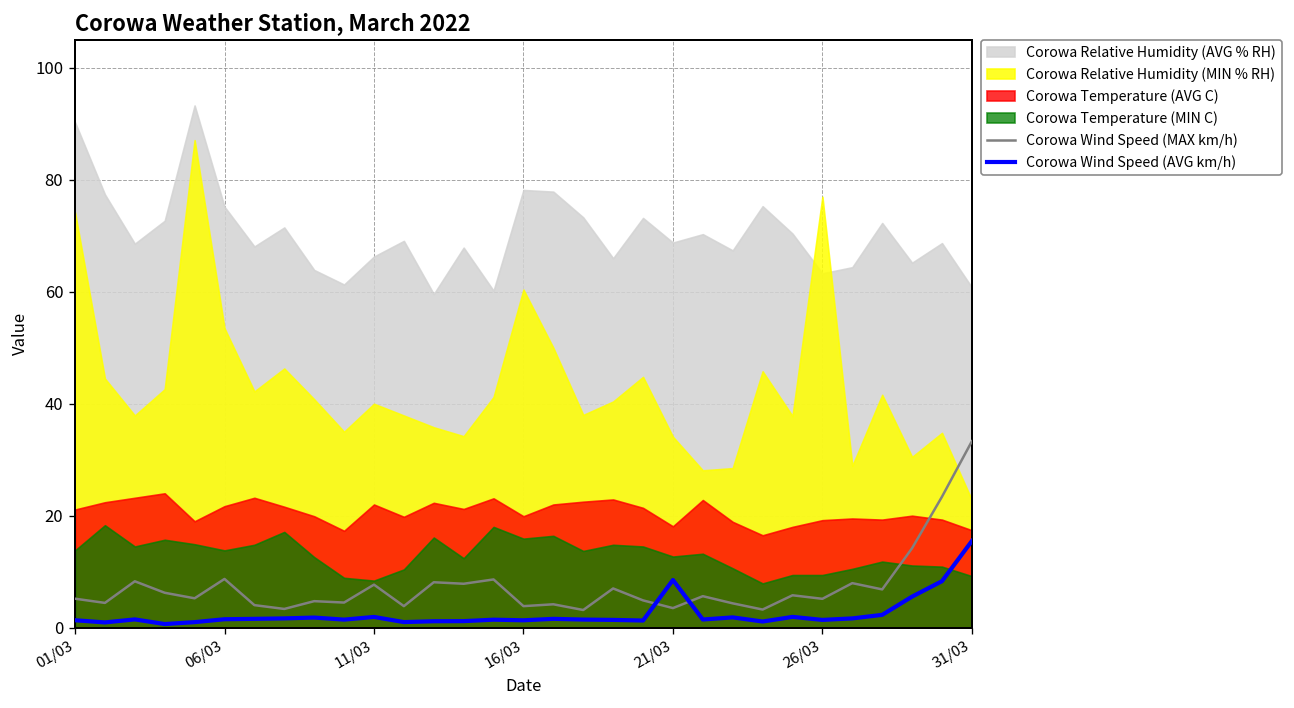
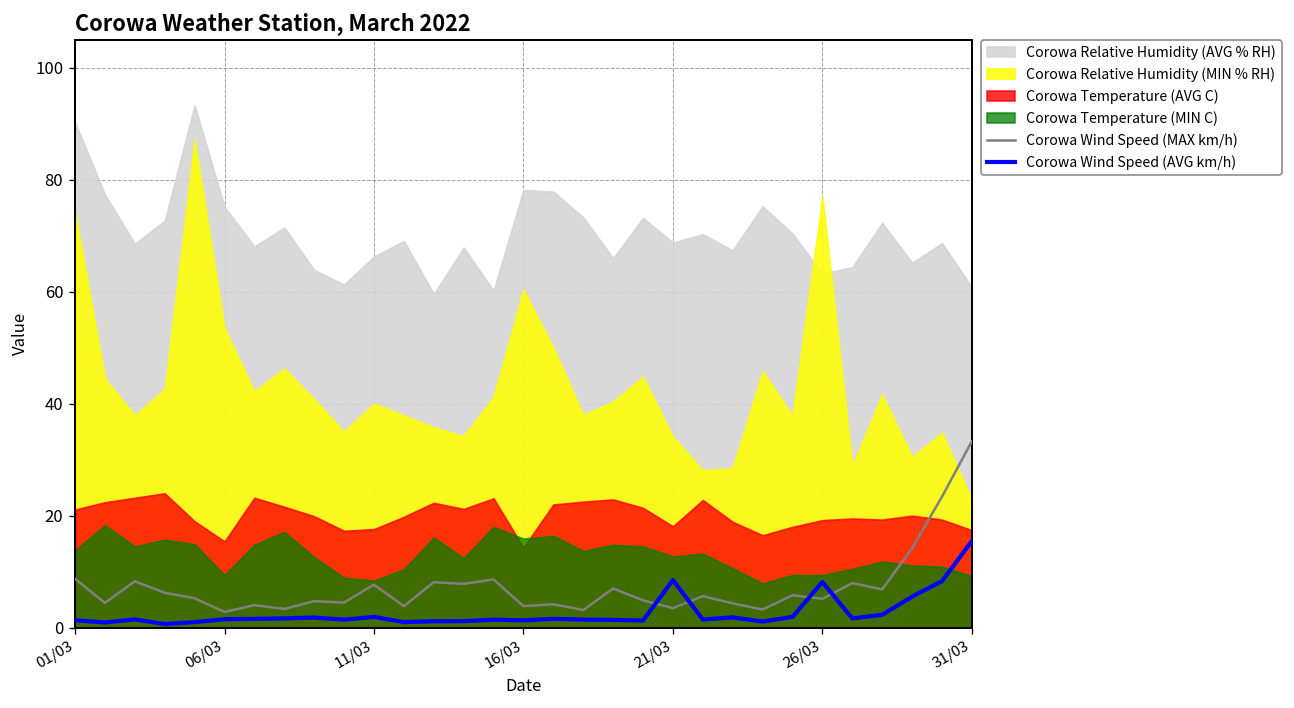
Corowa Wind Speed (MAX km/h), 01/03: 5 -> 9
Corowa Wind Speed (MAX km/h), 06/03: 9 -> 3
Corowa Temperature (AVG C), 06/03: 22 -> 15
Corowa Temperature (MIN C), 06/03: 14 -> 9
Corowa Temperature (AVG C), 11/03: 22 -> 18
Corowa Temperature (AVG C), 16/03: 20 -> 14
Corowa Wind Speed (AVG km/h), 26/03: 1 -> 8
